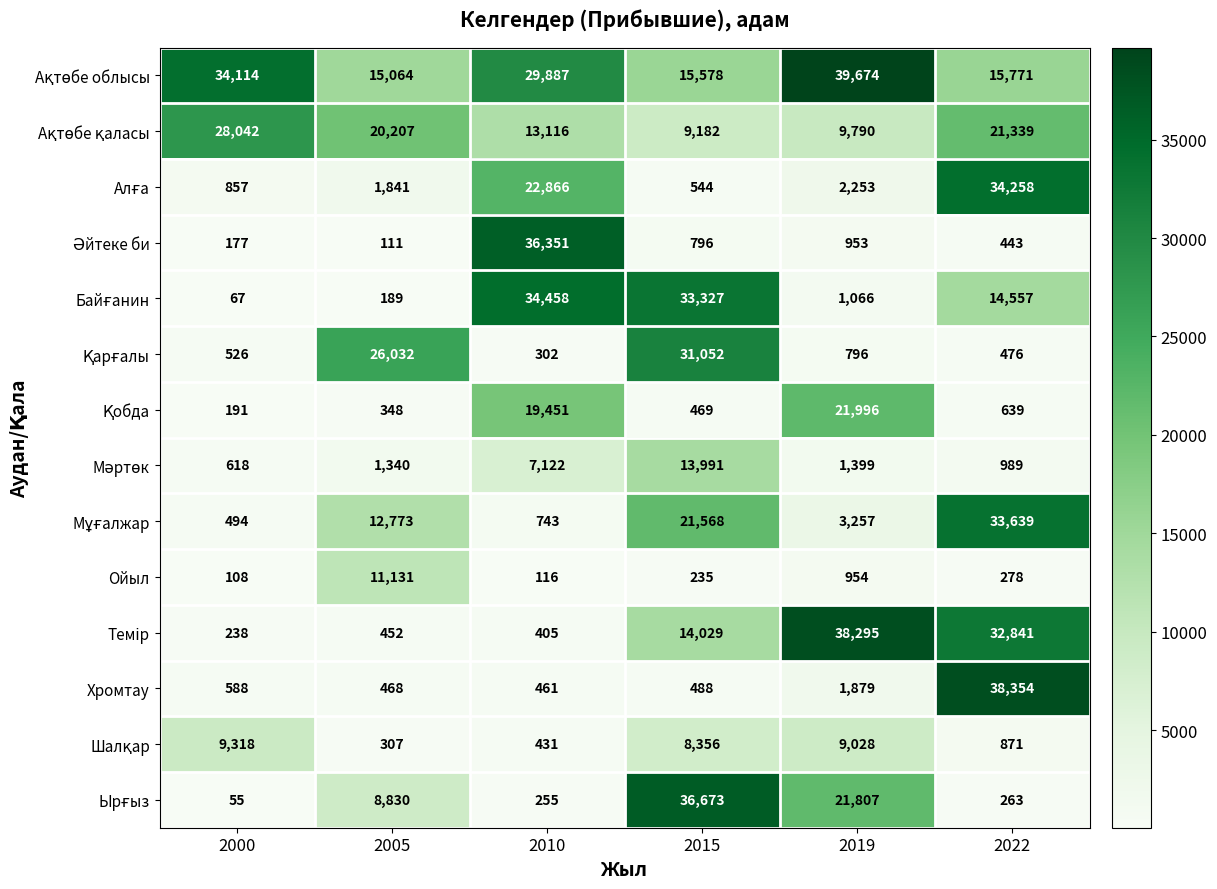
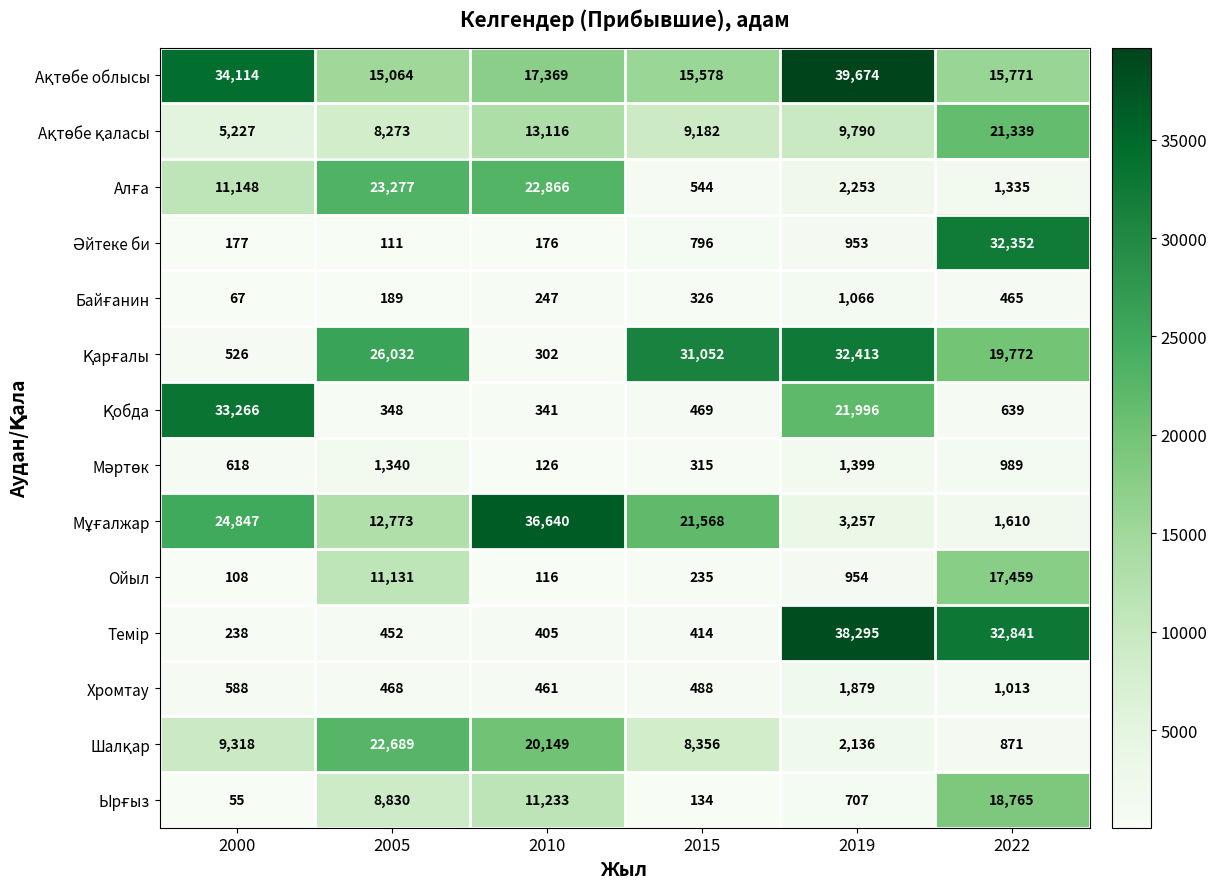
Ақтөбе облысы, 2010: 29,887 -> 17,369
Ақтөбе қаласы, 2000: 28,042 -> 5,227
Ақтөбе қаласы, 2005: 20,207 -> 8,273
Алға, 2000: 857 -> 11,148
Алға, 2005: 1,841 -> 23,277
Алға, 2022: 34,258 -> 1,335
Әйтеке би, 2010: 36,351 -> 176
Әйтеке би, 2022: 443 -> 32,352
Байғанин, 2010: 34,458 -> 247
Байғанин, 2015: 33,327 -> 326
Байғанин, 2022: 14,557 -> 465
Қарғалы, 2019: 796 -> 32,413
Қарғалы, 2022: 476 -> 19,772
Қобда, 2000: 191 -> 33,266
Қобда, 2010: 19,451 -> 341
Мәртөк, 2010: 7,122 -> 126
Мәртөк, 2015: 13,991 -> 315
Мұғалжар, 2000: 494 -> 24,847
Мұғалжар, 2010: 743 -> 36,640
Мұғалжар, 2022: 33,639 -> 1,610
Ойыл, 2022: 278 -> 17,459
Темір, 2015: 14,029 -> 414
Хромтау, 2022: 38,354 -> 1,013
Шалқар, 2005: 307 -> 22,689
Шалқар, 2010: 431 -> 20,149
Шалқар, 2019: 9,028 -> 2,136
Ырғыз, 2010: 255 -> 11,233
Ырғыз, 2015: 36,673 -> 134
Ырғыз, 2019: 21,807 -> 707
Ырғыз, 2022: 263 -> 18,765
